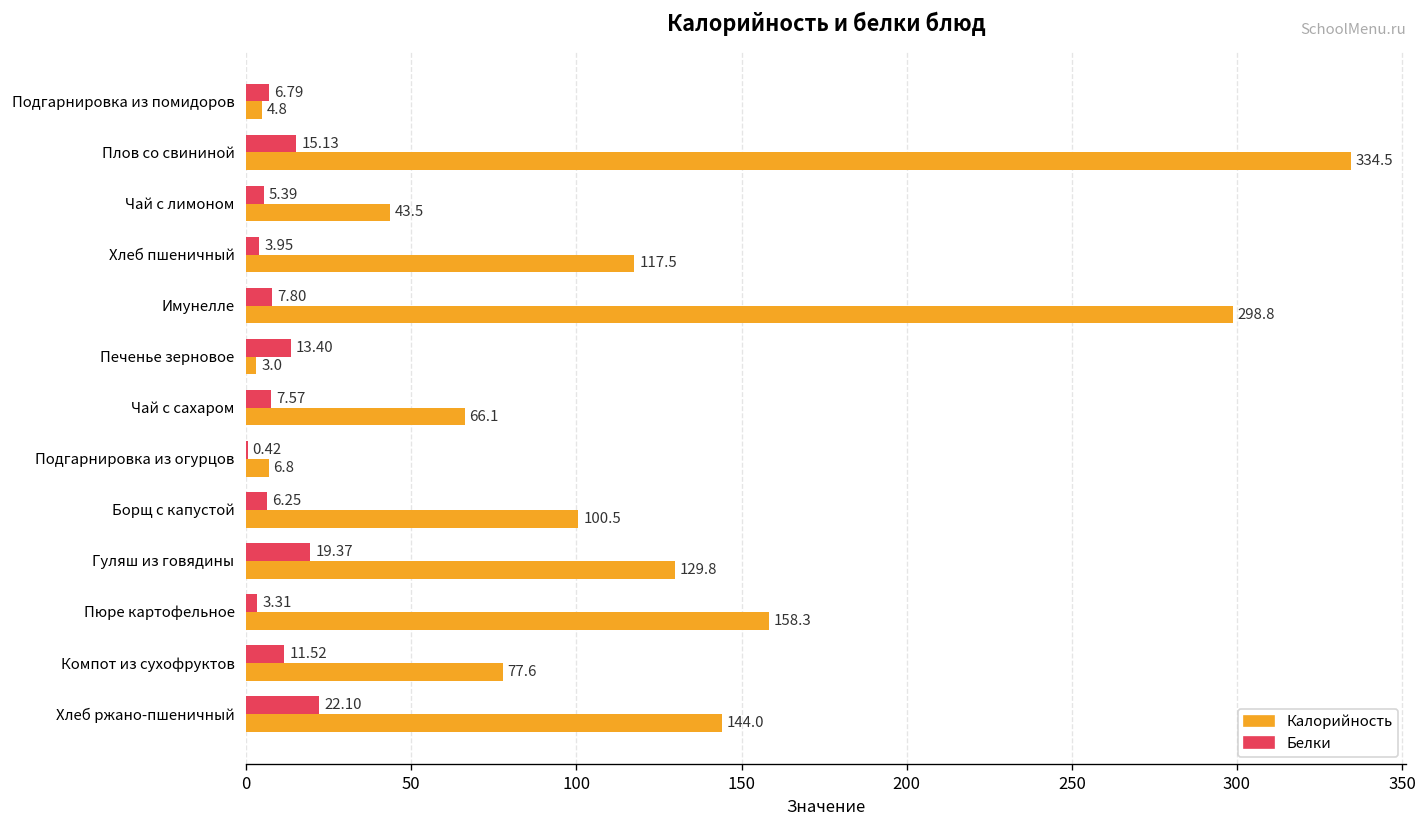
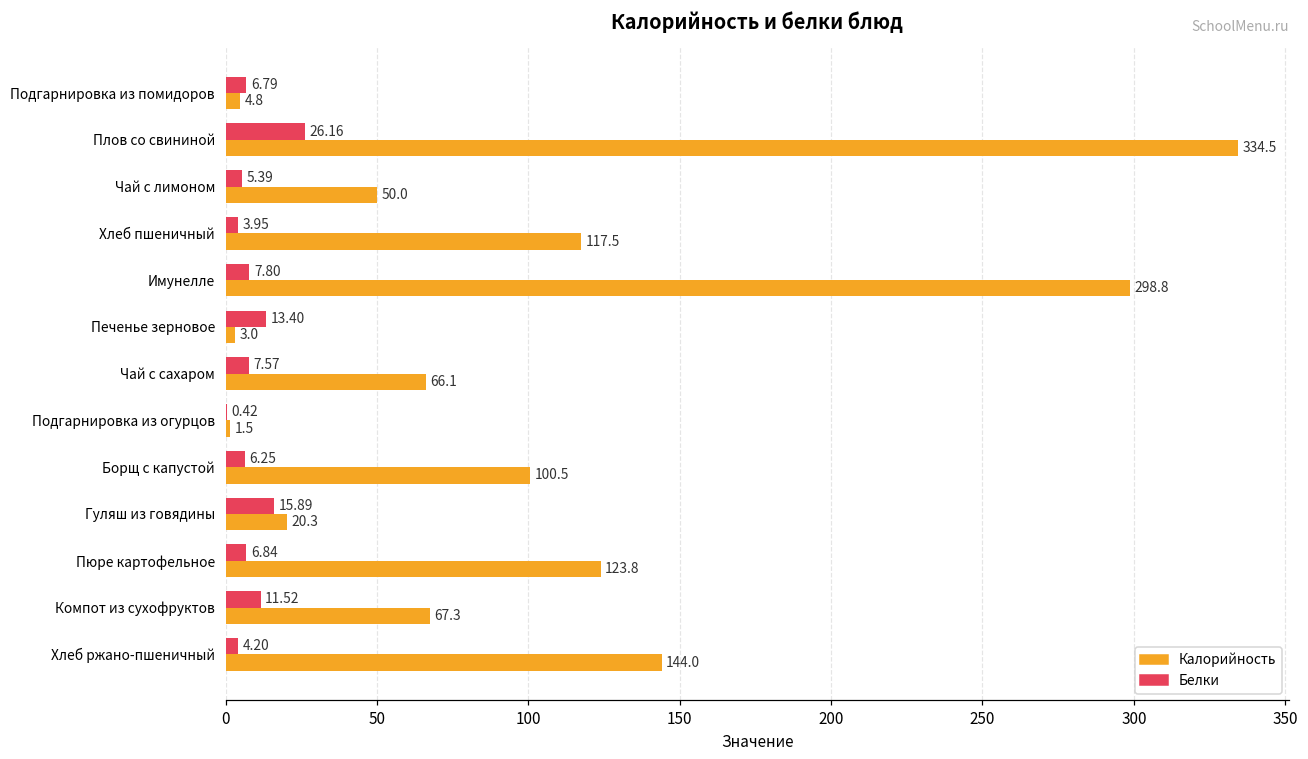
Белки, Плов со свининой: 15.13 -> 26.16
Калорийность, Чай с лимоном: 43.5 -> 50.0
Калорийность, Подгарнировка из огурцов: 6.8 -> 1.5
Белки, Гуляш из говядины: 19.37 -> 15.89
Калорийность, Гуляш из говядины: 129.8 -> 20.3
Белки, Пюре картофельное: 3.31 -> 6.84
Калорийность, Пюре картофельное: 158.3 -> 123.8
Калорийность, Компот из сухофруктов: 77.6 -> 67.3
Белки, Хлеб ржано-пшеничный: 22.10 -> 4.20
